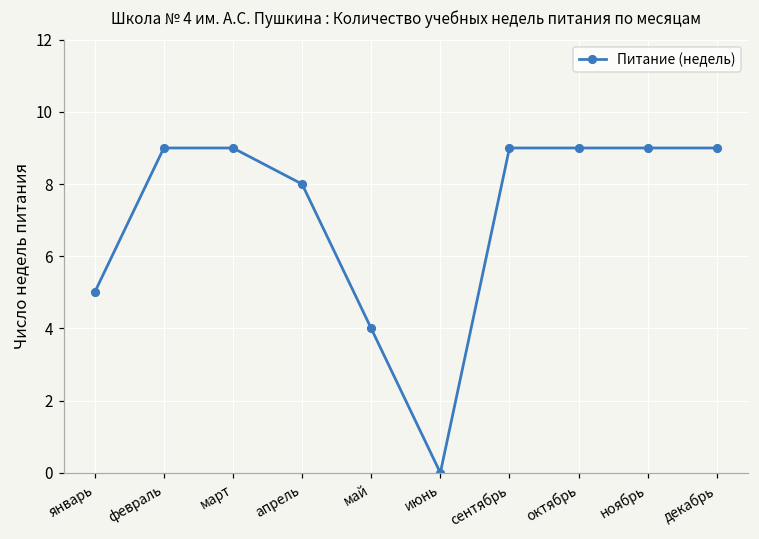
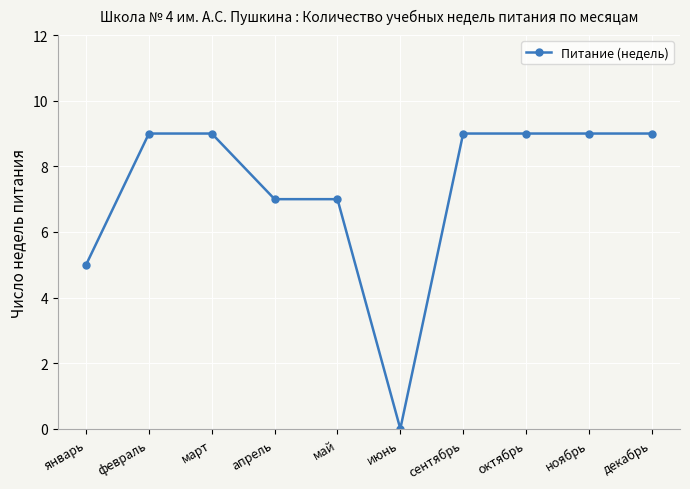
апрель: 8 -> 7
май: 4 -> 7
